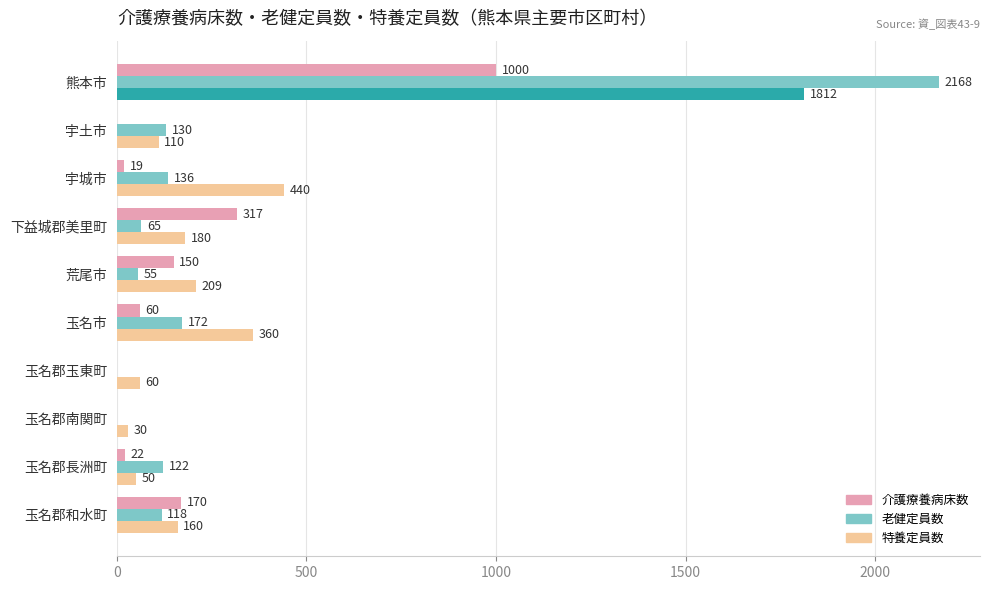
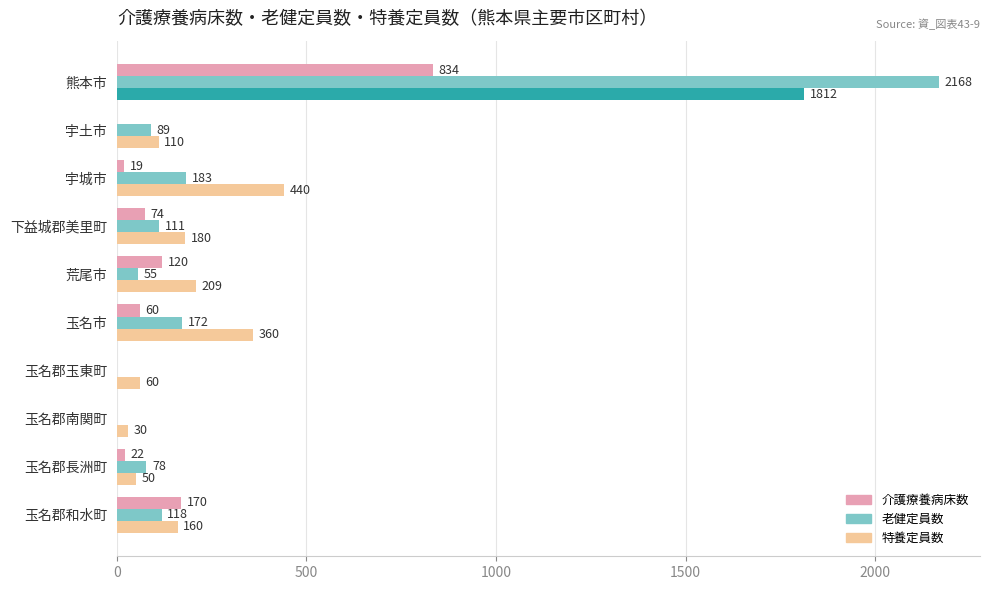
介護療養病床数, 熊本市: 1000 -> 834
老健定員数, 宇土市: 130 -> 89
老健定員数, 宇城市: 136 -> 183
介護療養病床数, 下益城郡美里町: 317 -> 74
老健定員数, 下益城郡美里町: 65 -> 111
介護療養病床数, 荒尾市: 150 -> 120
老健定員数, 玉名郡長洲町: 122 -> 78
